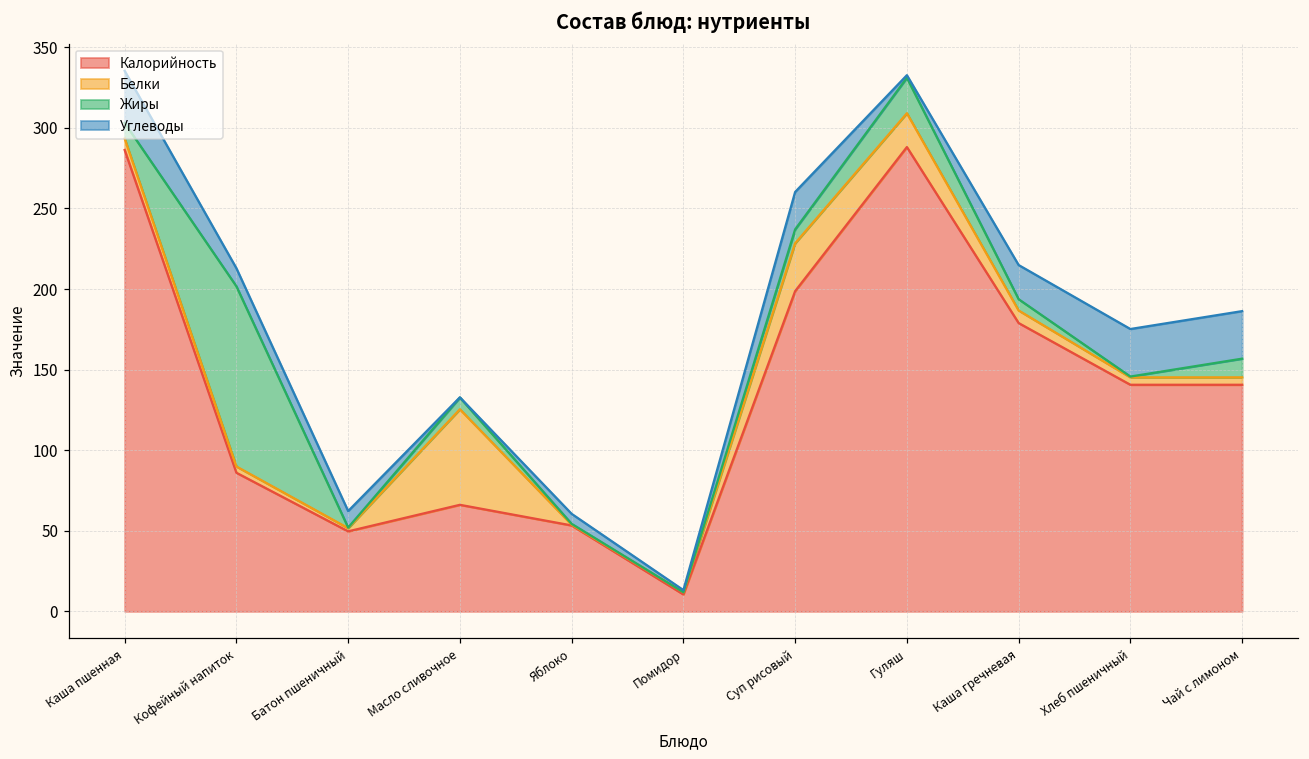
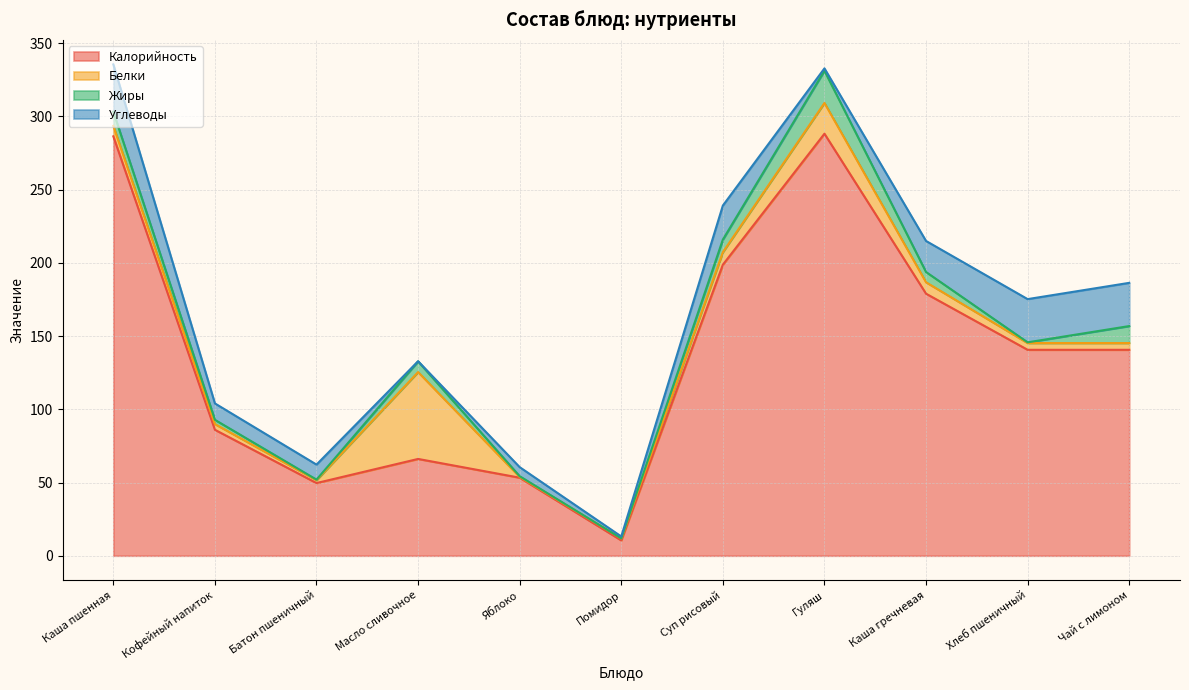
Жиры, Кофейный напиток: 112 -> 3
Белки, Суп рисовый: 30 -> 9
